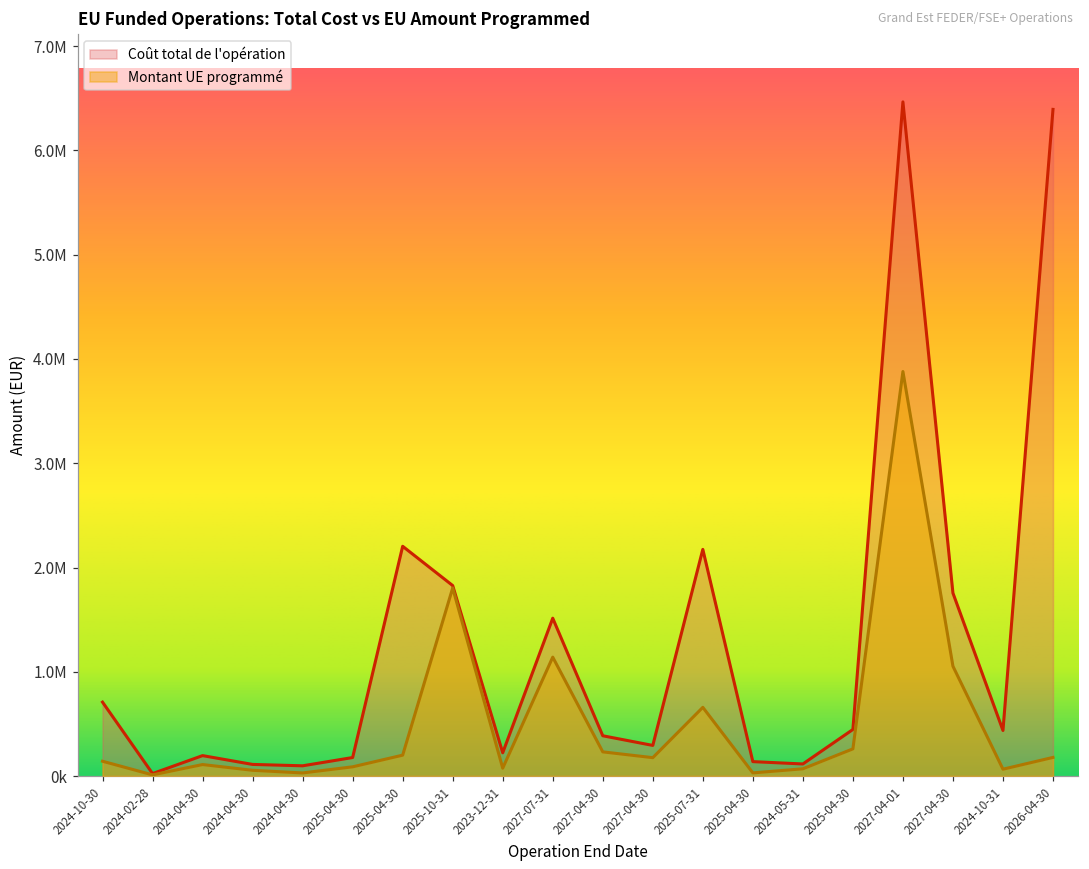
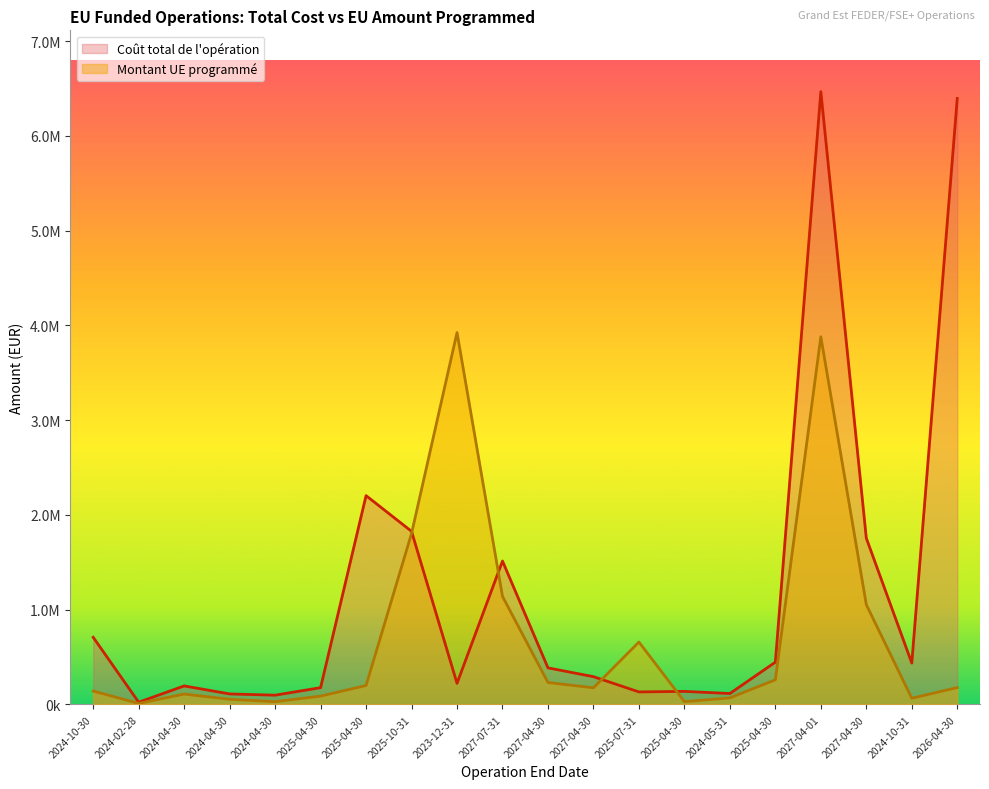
Montant UE programmé, 2023-12-31: 100000 -> 3900000
Coût total de l'opération, 2025-07-31: 2200000 -> 100000
